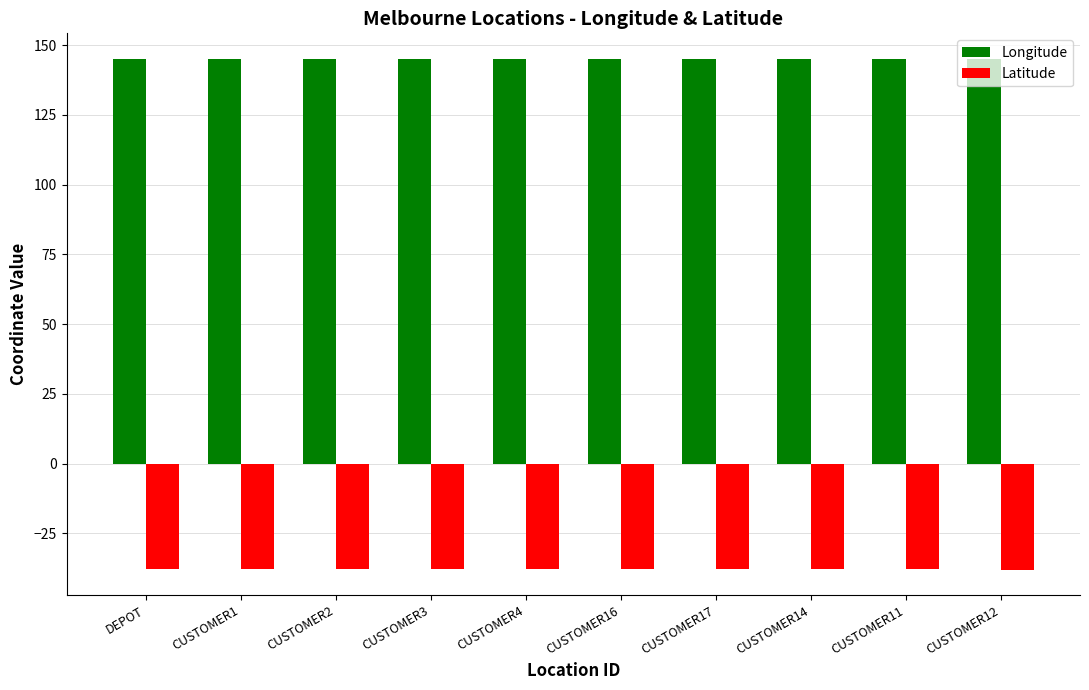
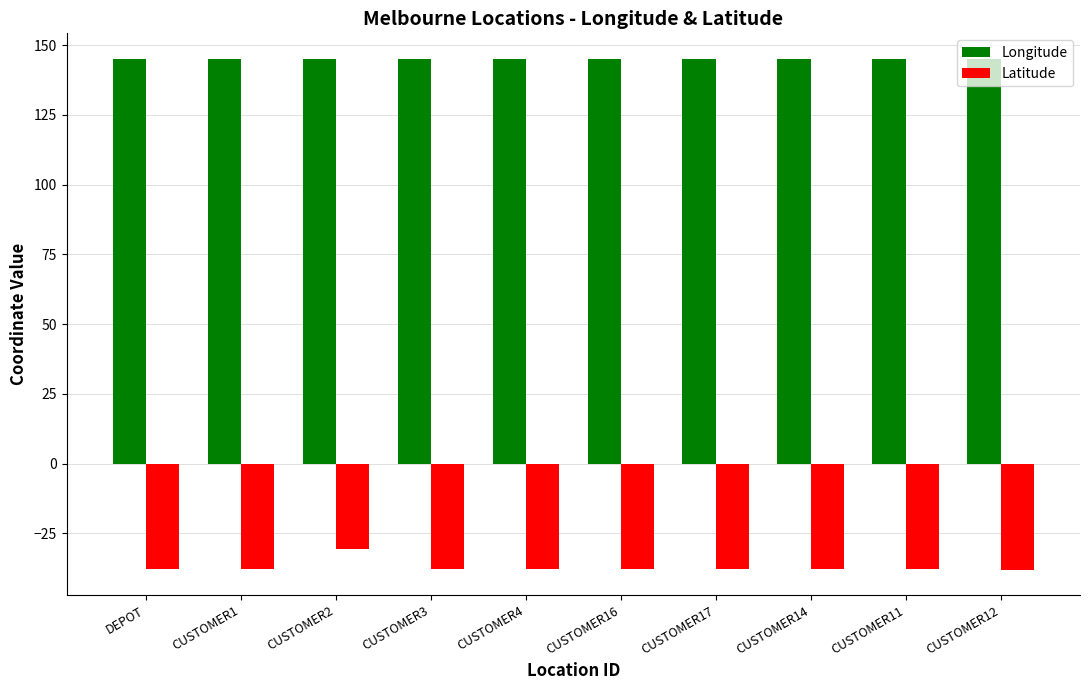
Latitude, CUSTOMER2: -38 -> -31
